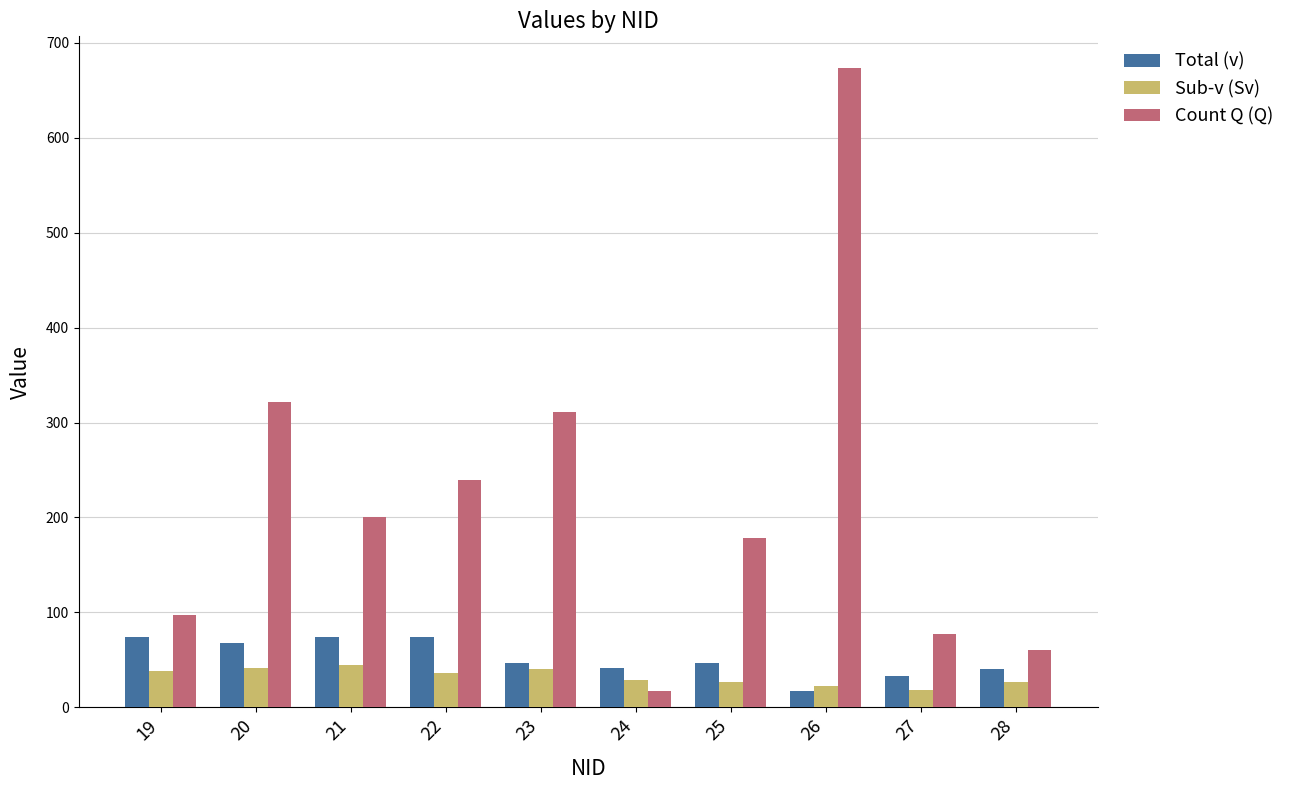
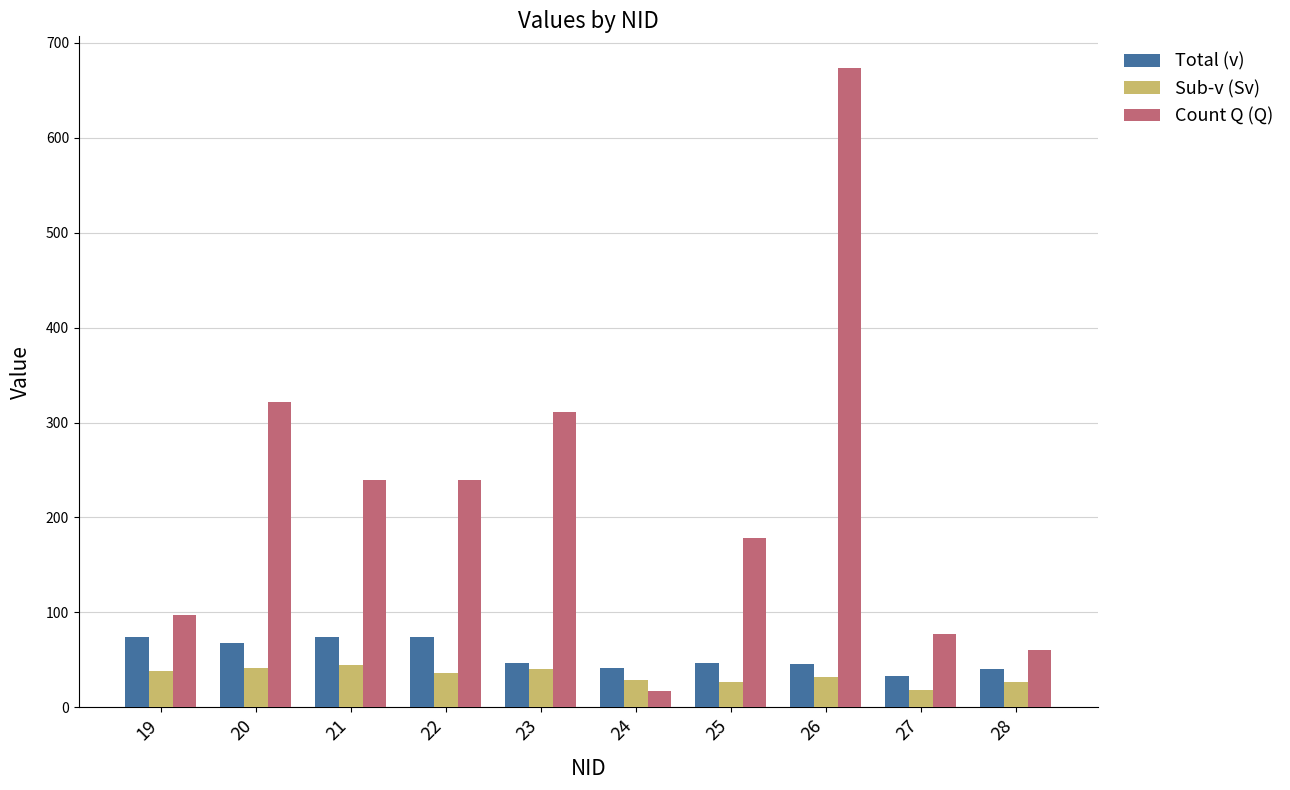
Count Q (Q), 21: 200 -> 240
Total (v), 26: 20 -> 50
Sub-v (Sv), 26: 20 -> 30
